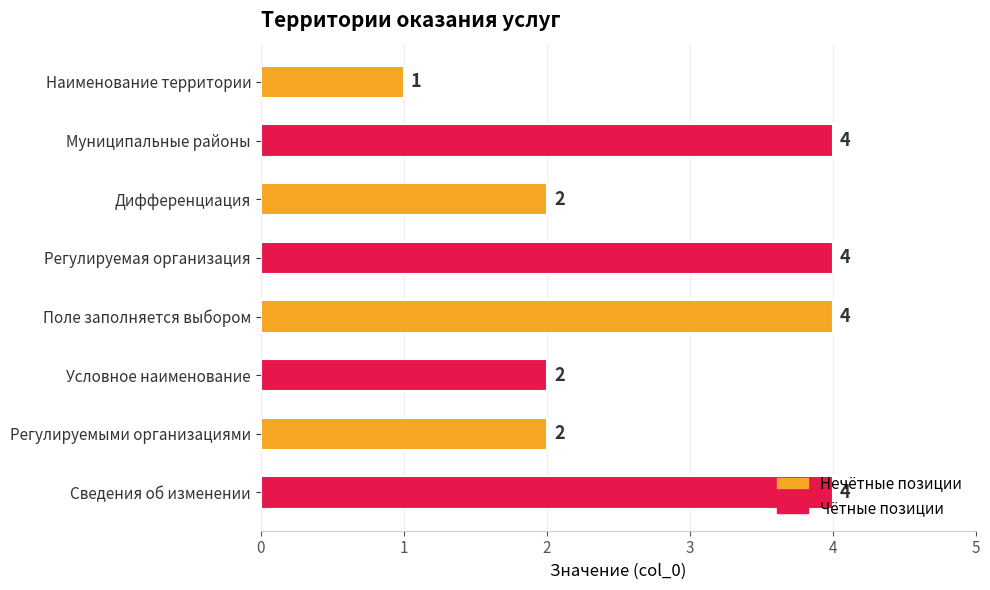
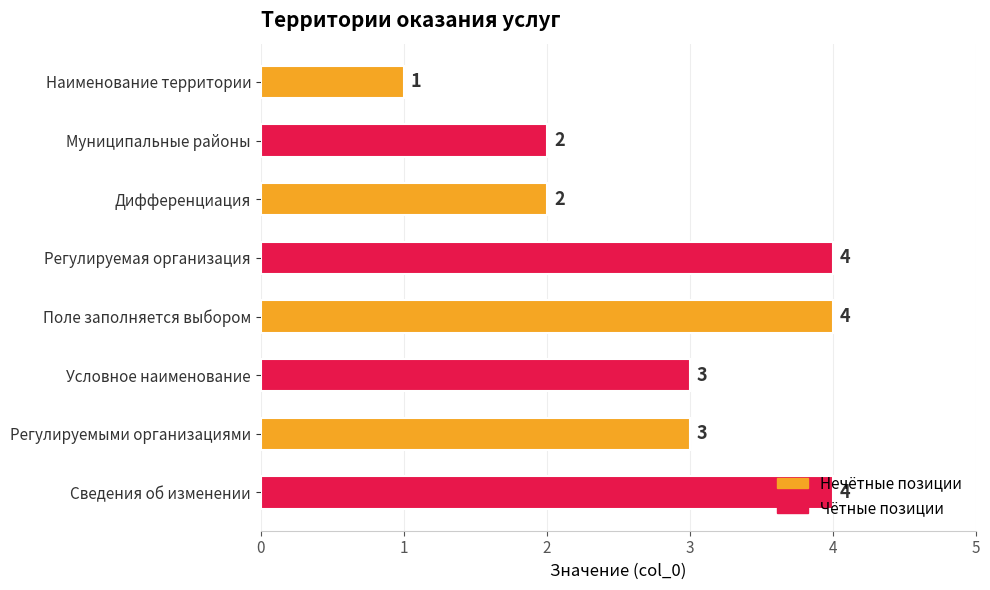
Муниципальные районы: 4 -> 2
Условное наименование: 2 -> 3
Регулируемыми организациями: 2 -> 3
